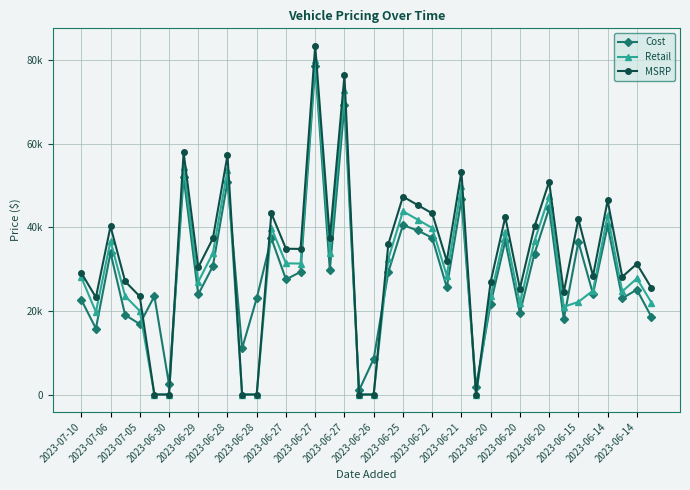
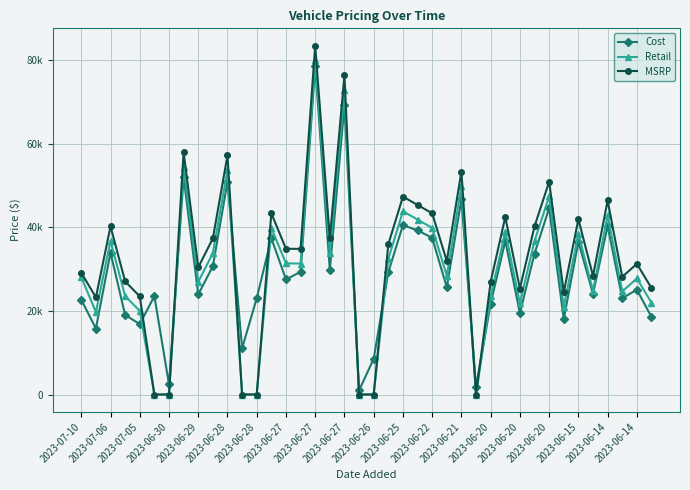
Retail, 2023-06-15: 22000 -> 38000
